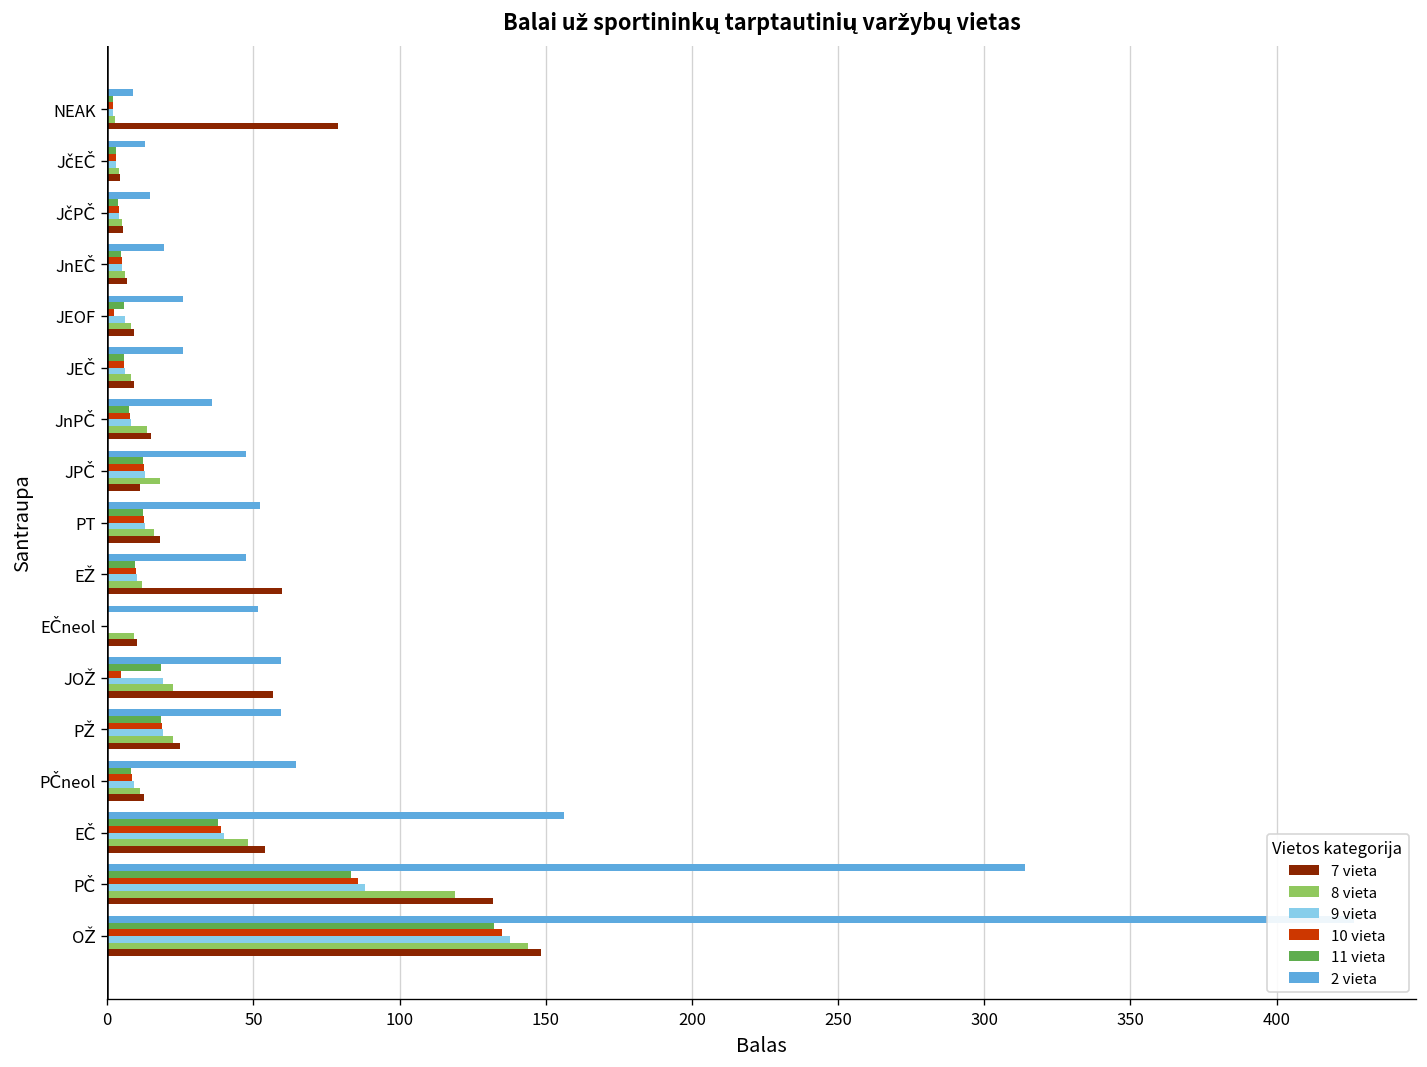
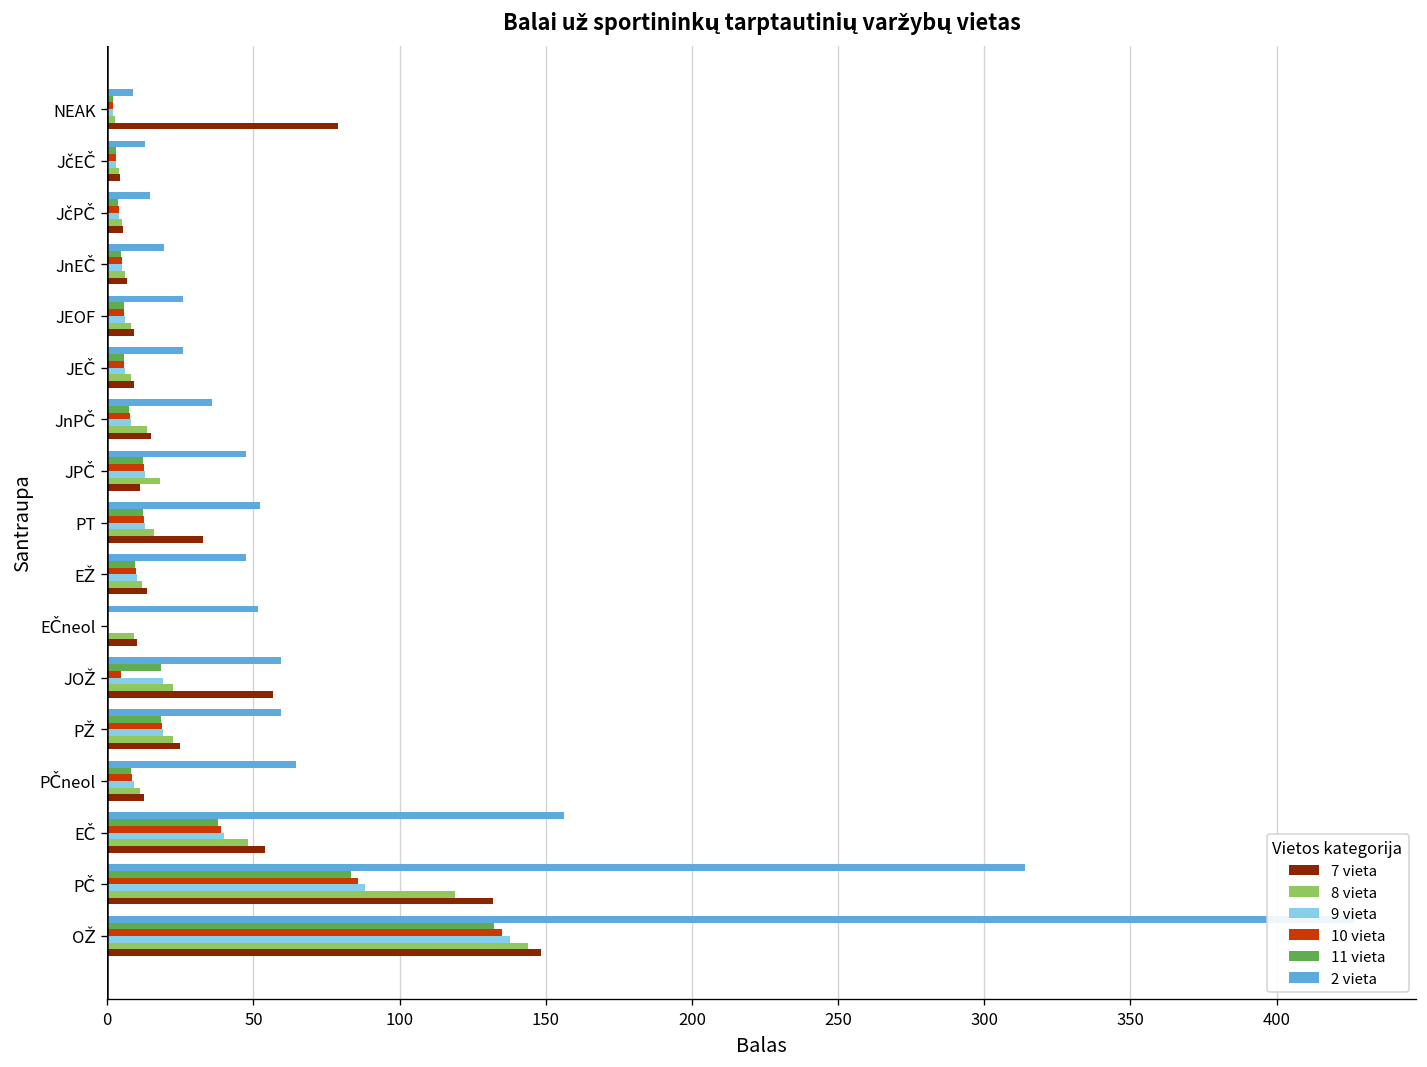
10 vieta, JEOF: 2 -> 6
7 vieta, PT: 18 -> 33
7 vieta, EŽ: 60 -> 14
